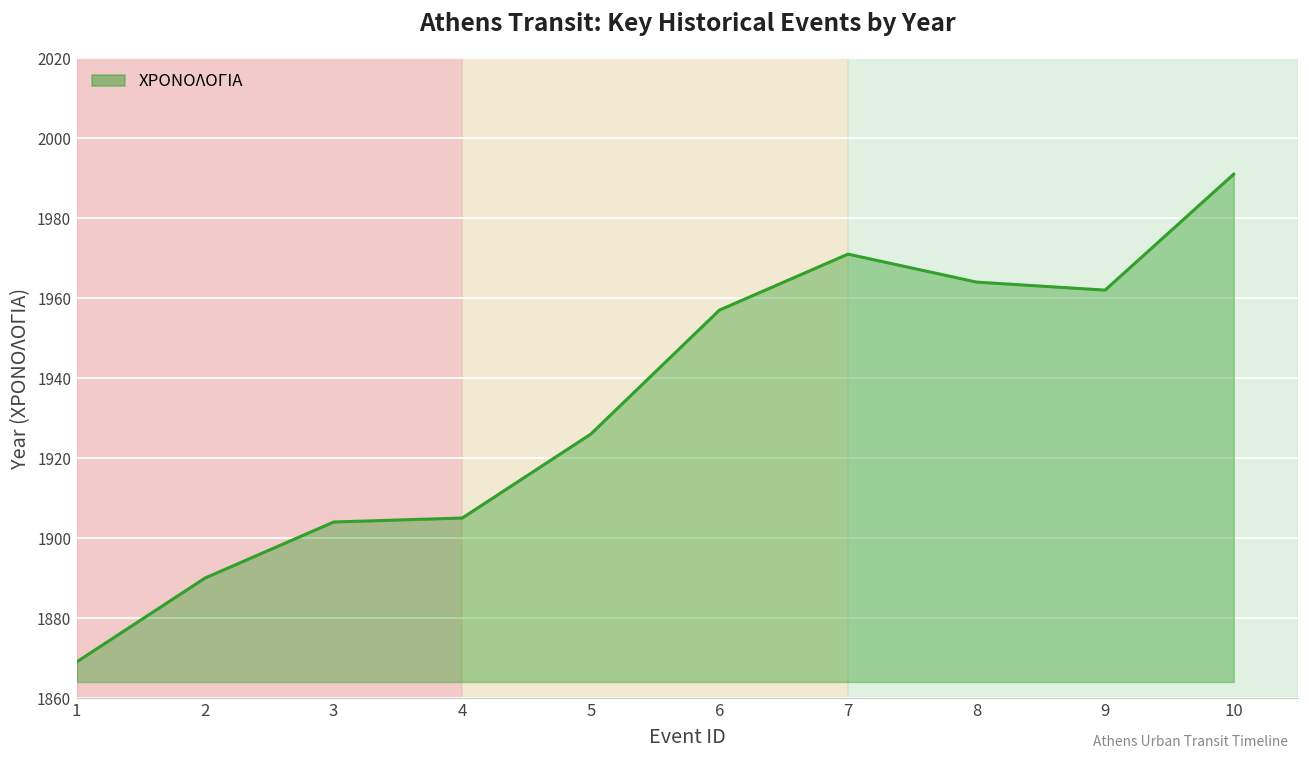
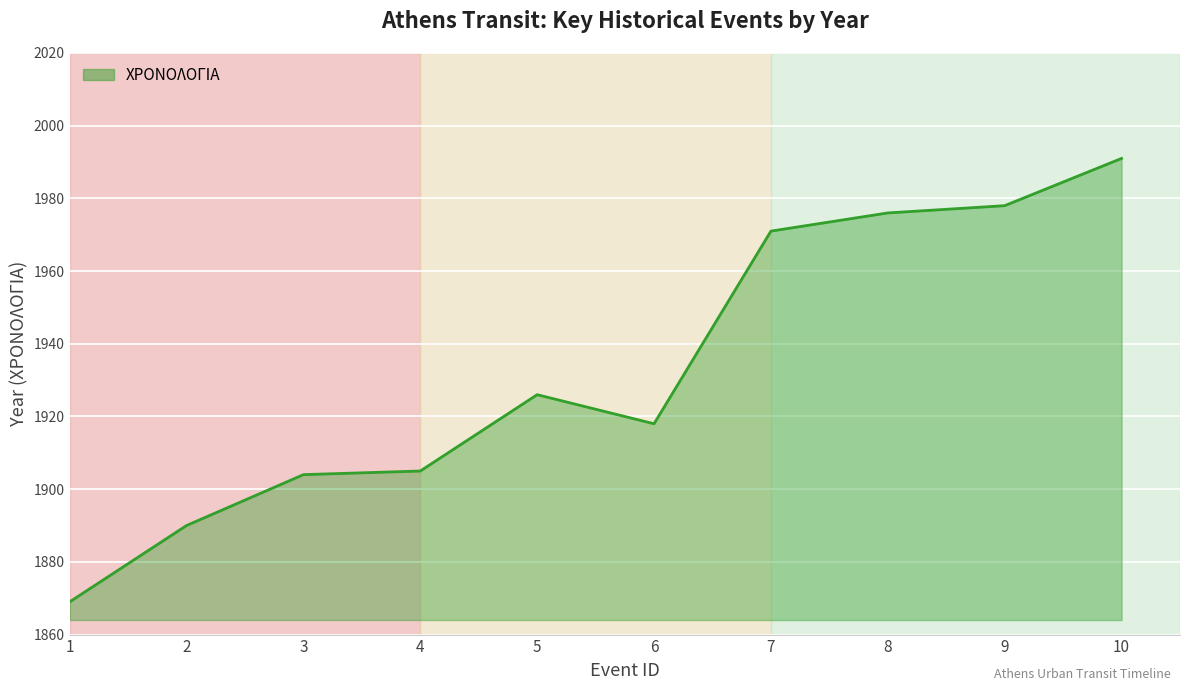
6: 1957 -> 1918
8: 1964 -> 1976
9: 1962 -> 1978
